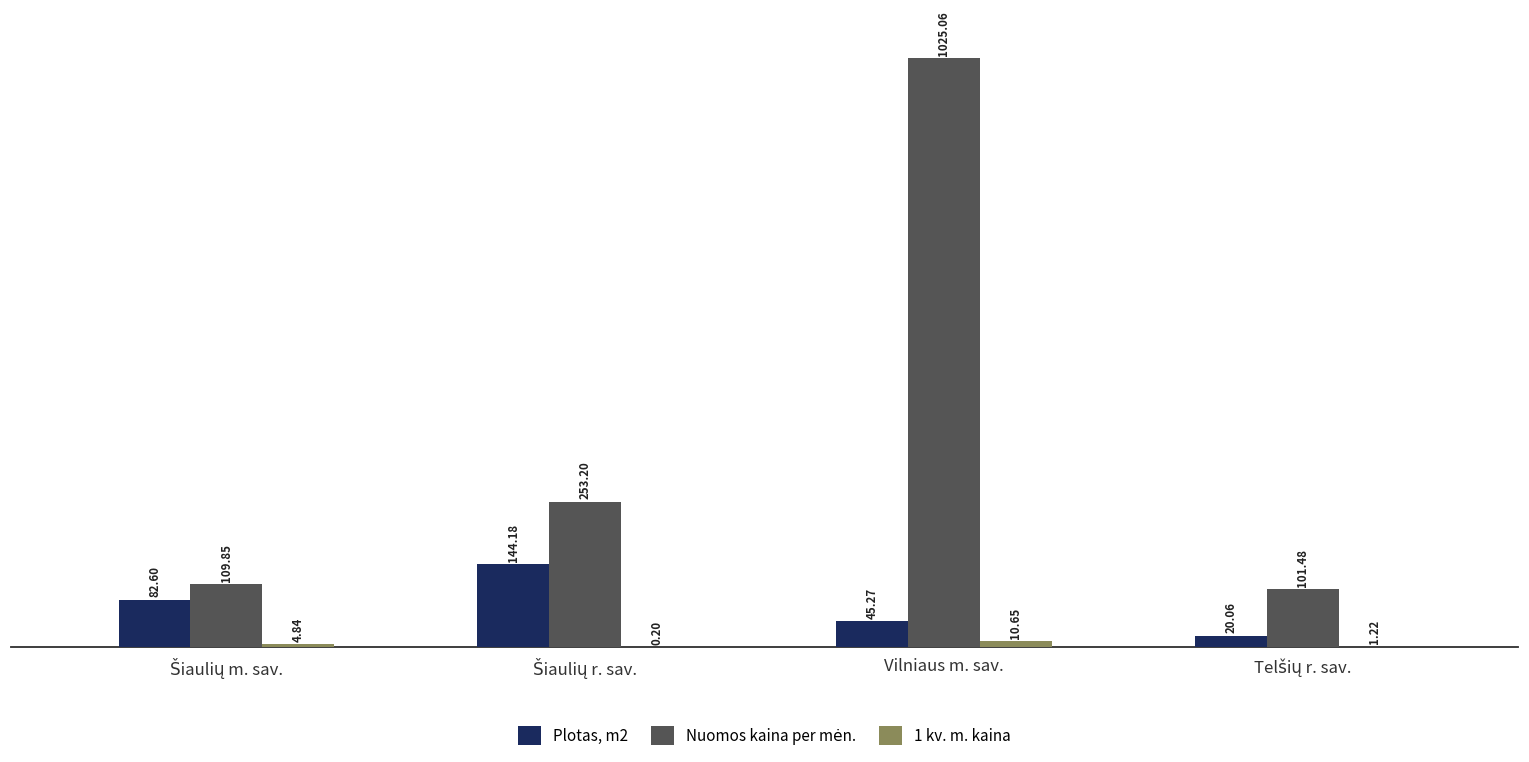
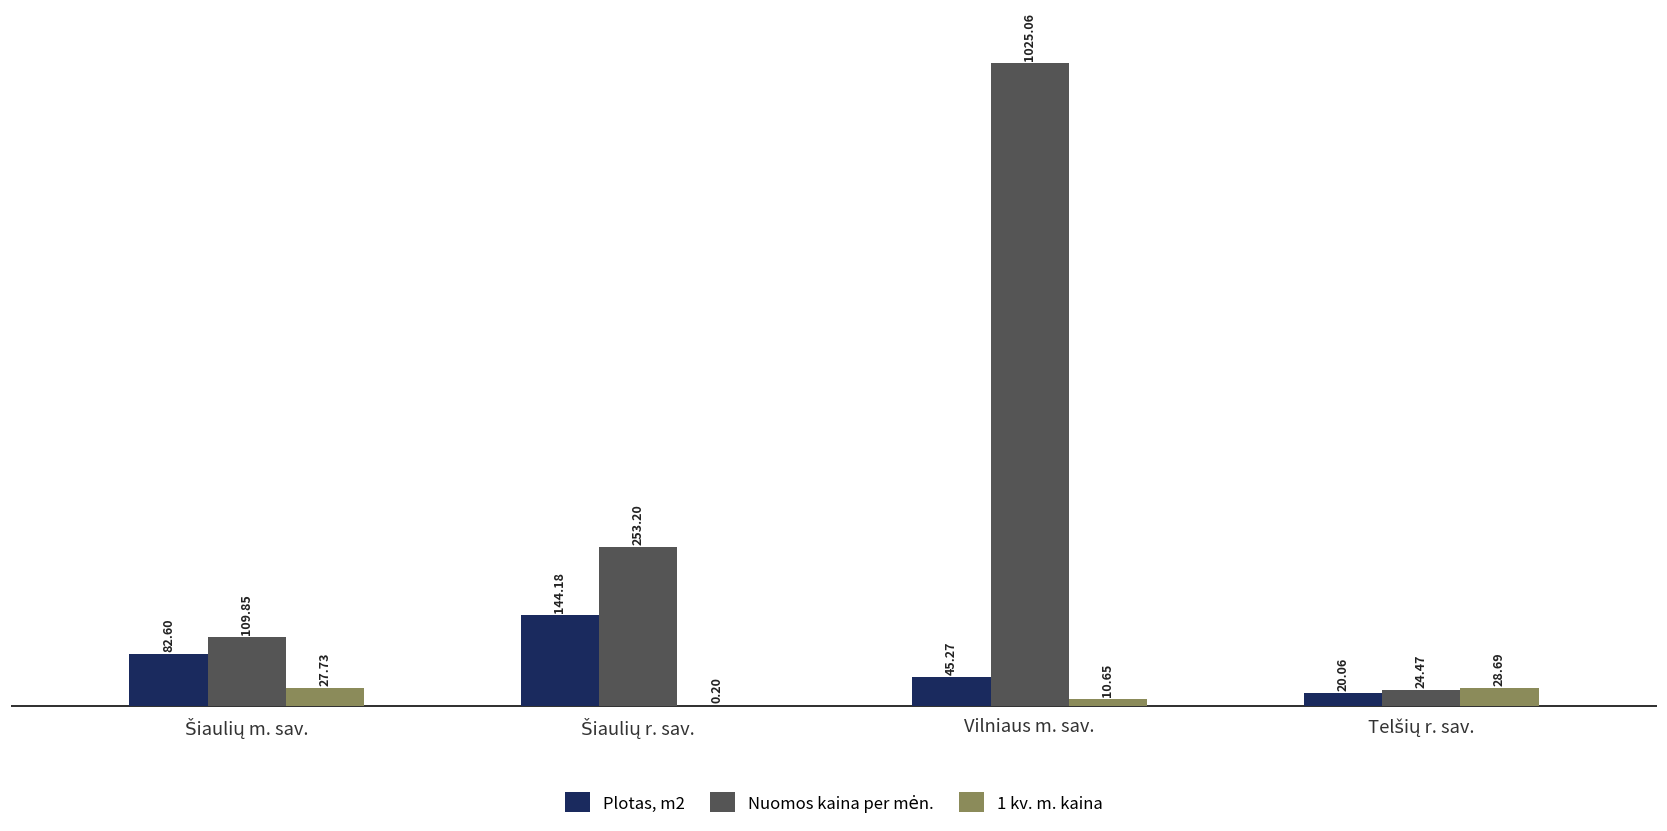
1 kv. m. kaina, Šiaulių m. sav.: 4.84 -> 27.73
Nuomos kaina per mėn., Telšių r. sav.: 101.48 -> 24.47
1 kv. m. kaina, Telšių r. sav.: 1.22 -> 28.69
